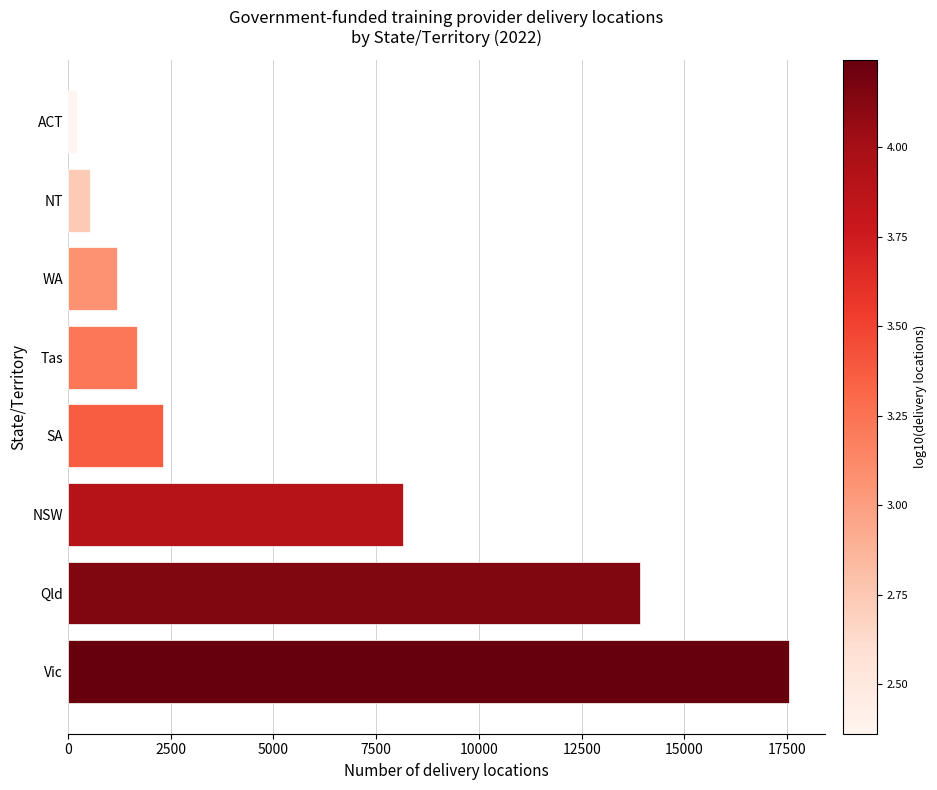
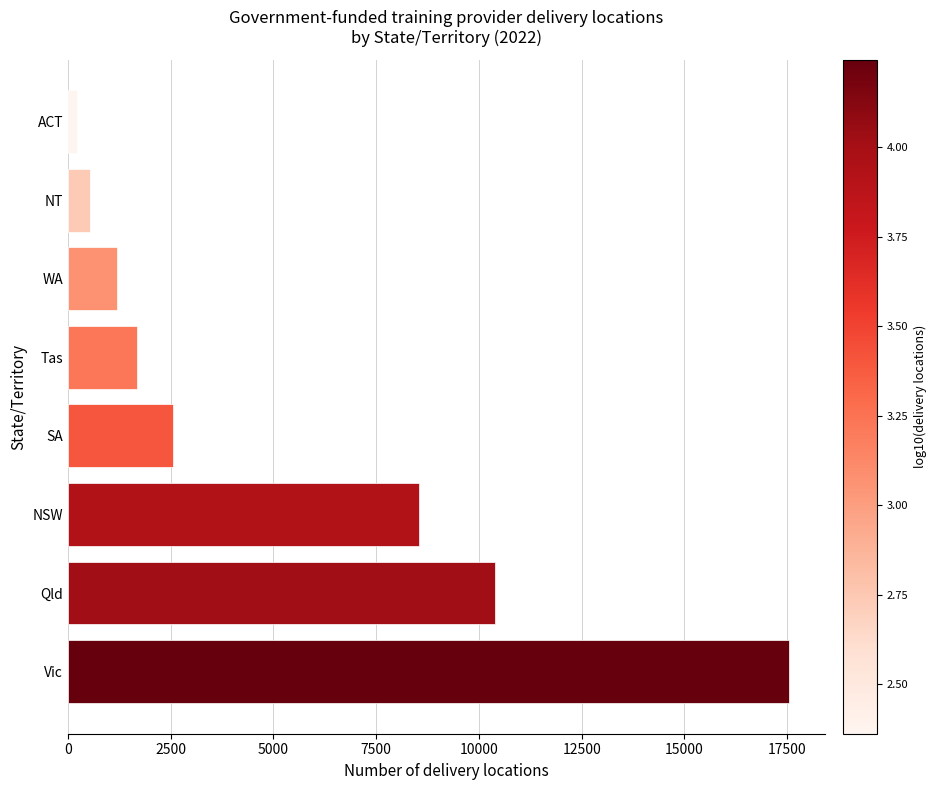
SA: 2300 -> 2500
NSW: 8200 -> 8500
Qld: 13900 -> 10400
